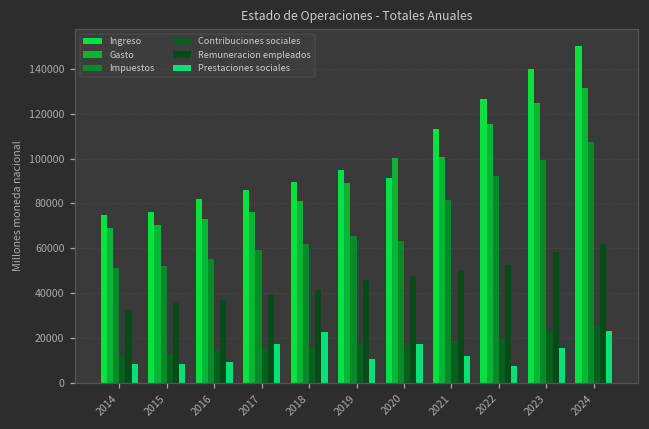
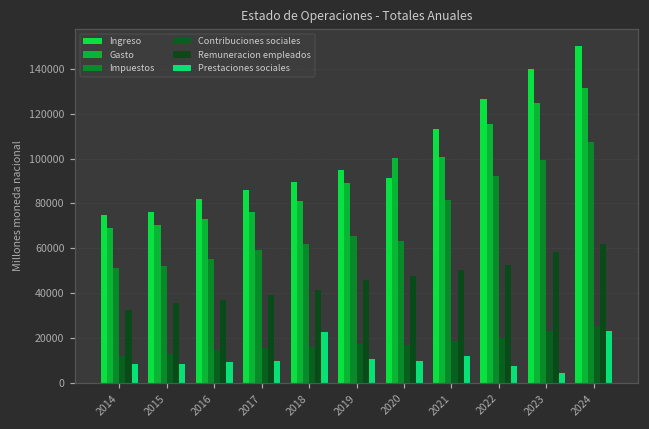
Prestaciones sociales, 2017: 17000 -> 10000
Prestaciones sociales, 2020: 17000 -> 10000
Prestaciones sociales, 2023: 15000 -> 4000
